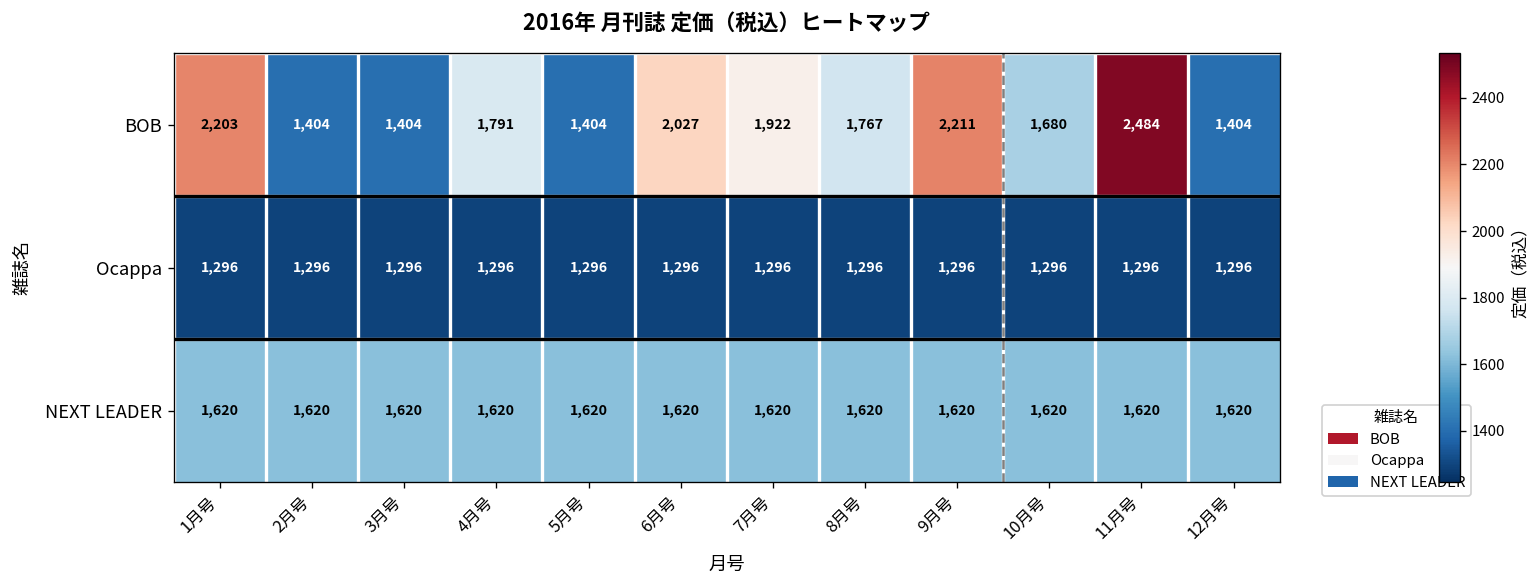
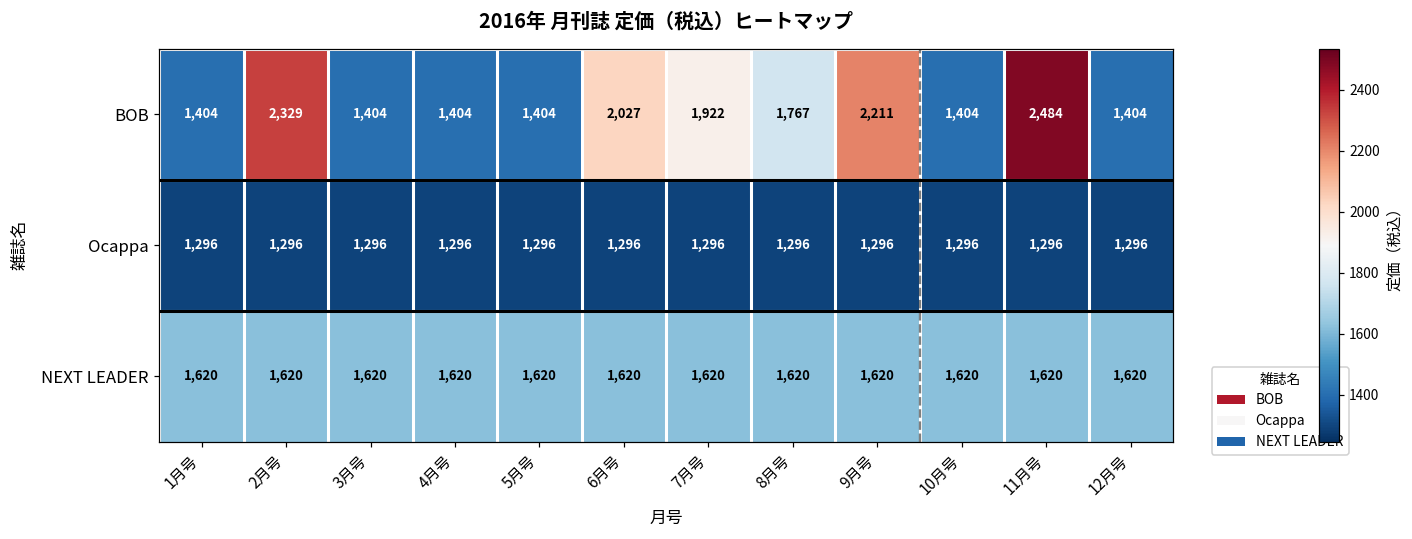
BOB, 1月号: 2,203 -> 1,404
BOB, 2月号: 1,404 -> 2,329
BOB, 4月号: 1,791 -> 1,404
BOB, 10月号: 1,680 -> 1,404
